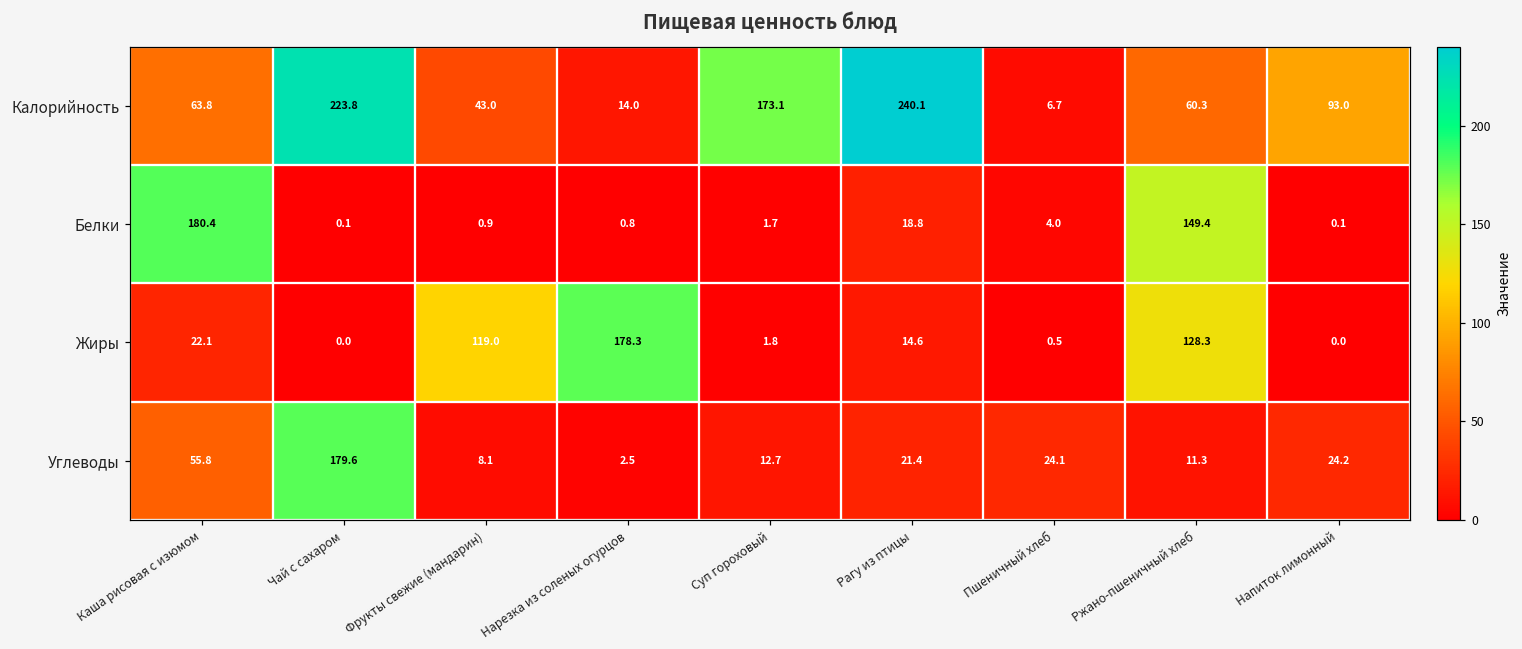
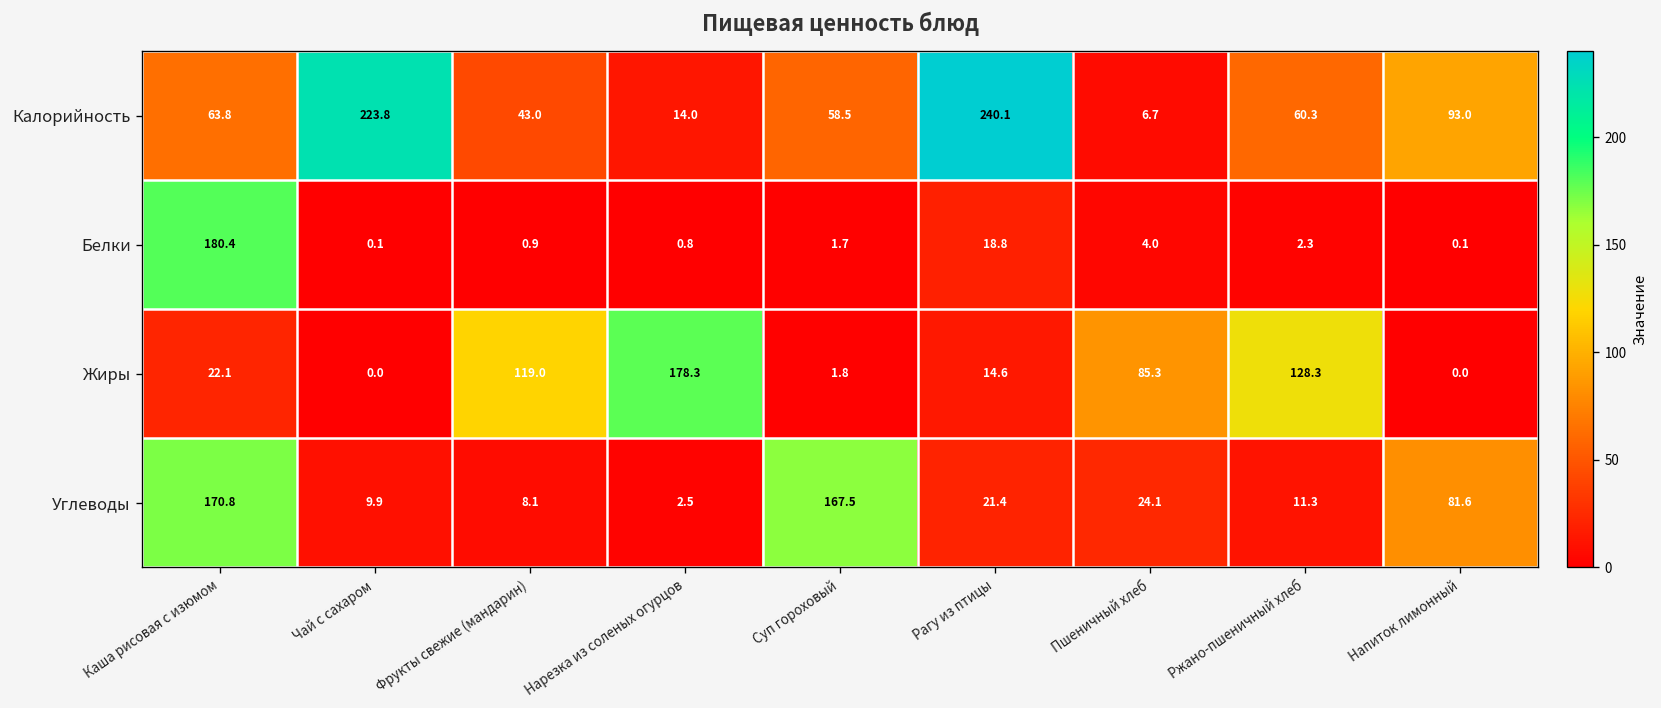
Калорийность, Суп гороховый: 173.1 -> 58.5
Белки, Ржано-пшеничный хлеб: 149.4 -> 2.3
Жиры, Пшеничный хлеб: 0.5 -> 85.3
Углеводы, Каша рисовая с изюмом: 55.8 -> 170.8
Углеводы, Чай с сахаром: 179.6 -> 9.9
Углеводы, Суп гороховый: 12.7 -> 167.5
Углеводы, Напиток лимонный: 24.2 -> 81.6
